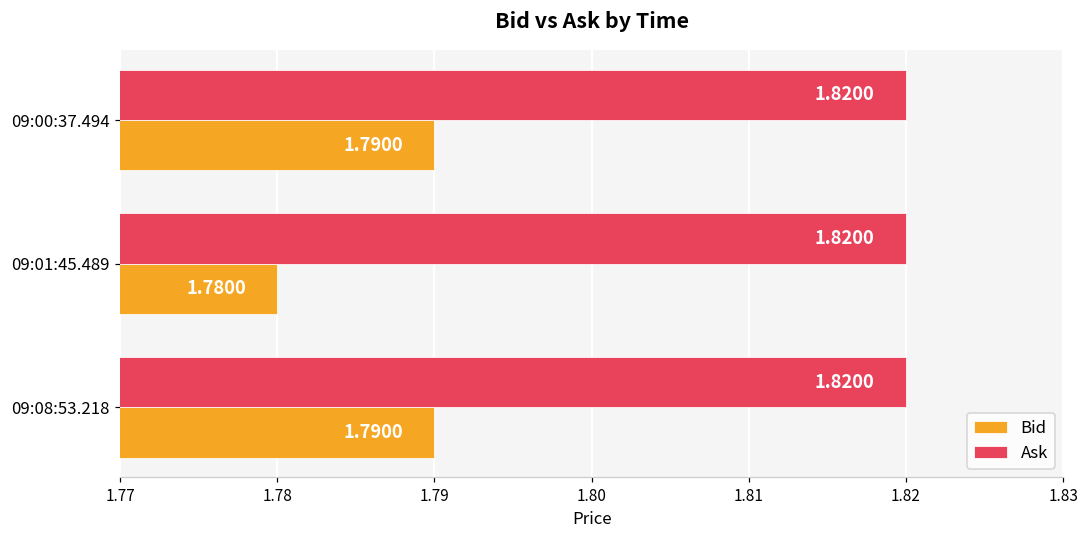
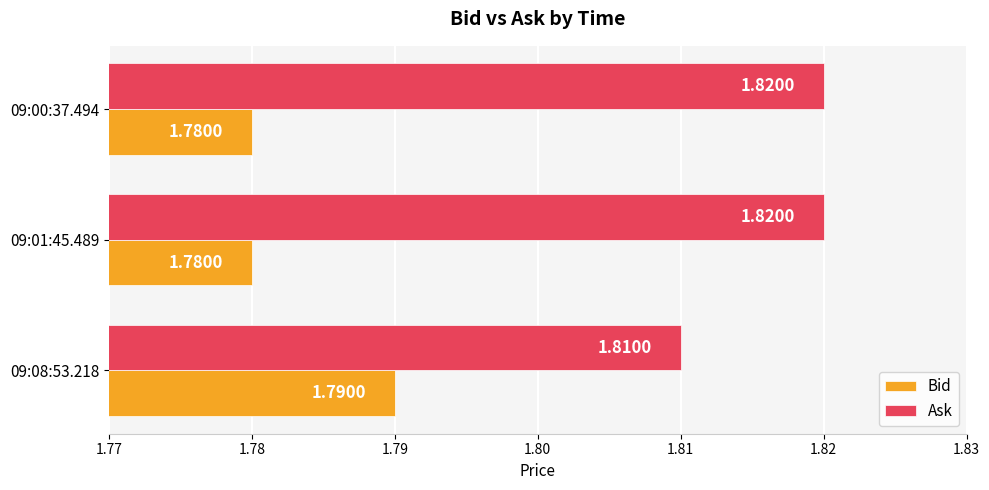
Bid, 09:00:37.494: 1.7900 -> 1.7800
Ask, 09:08:53.218: 1.8200 -> 1.8100
